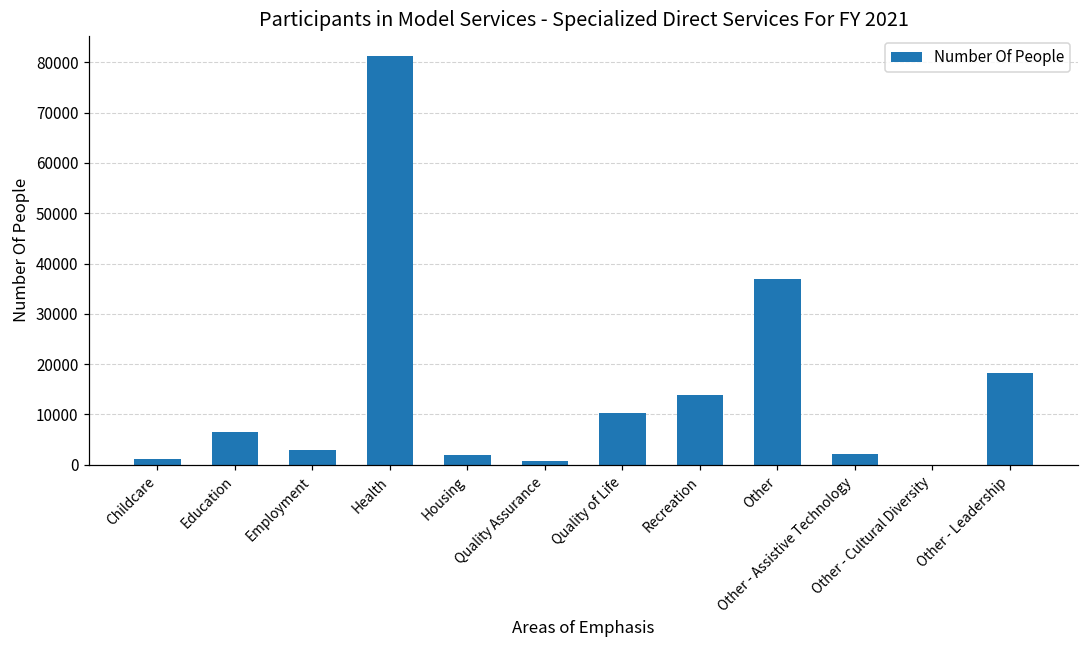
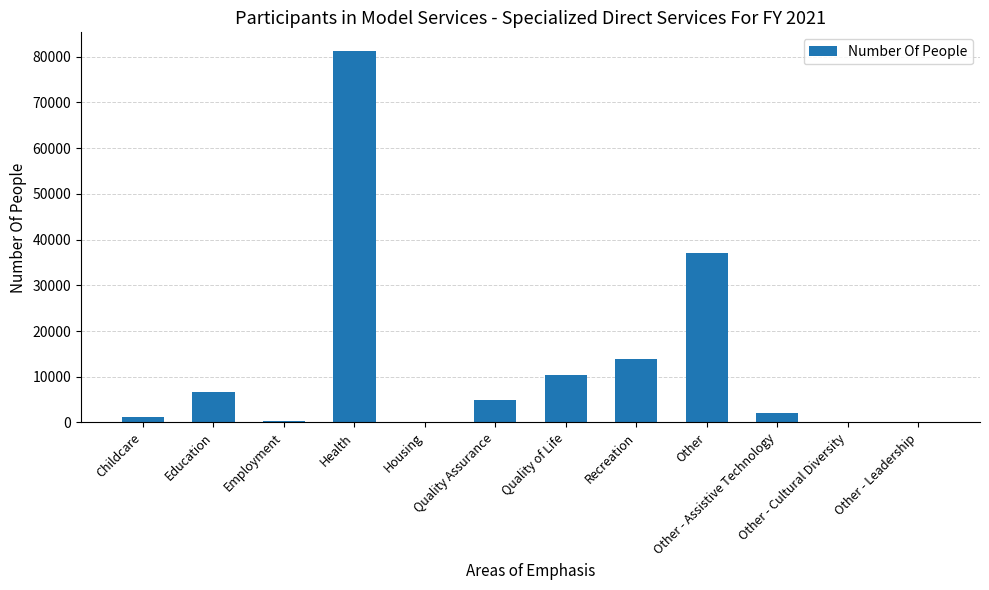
Employment: 3000 -> 0
Housing: 2000 -> 0
Quality Assurance: 1000 -> 5000
Other - Leadership: 18000 -> 0
